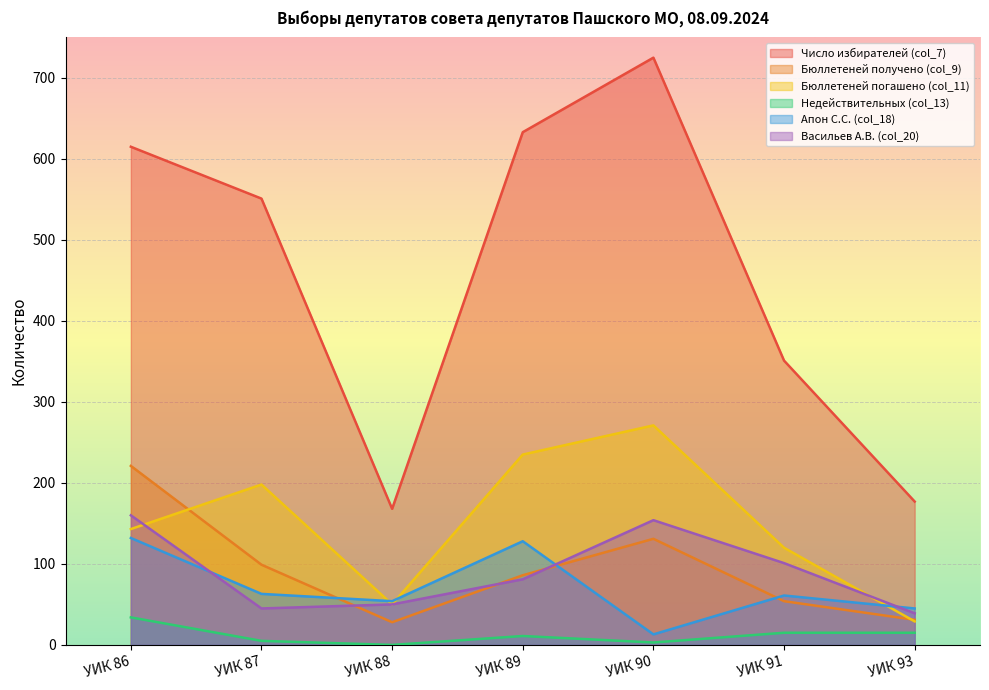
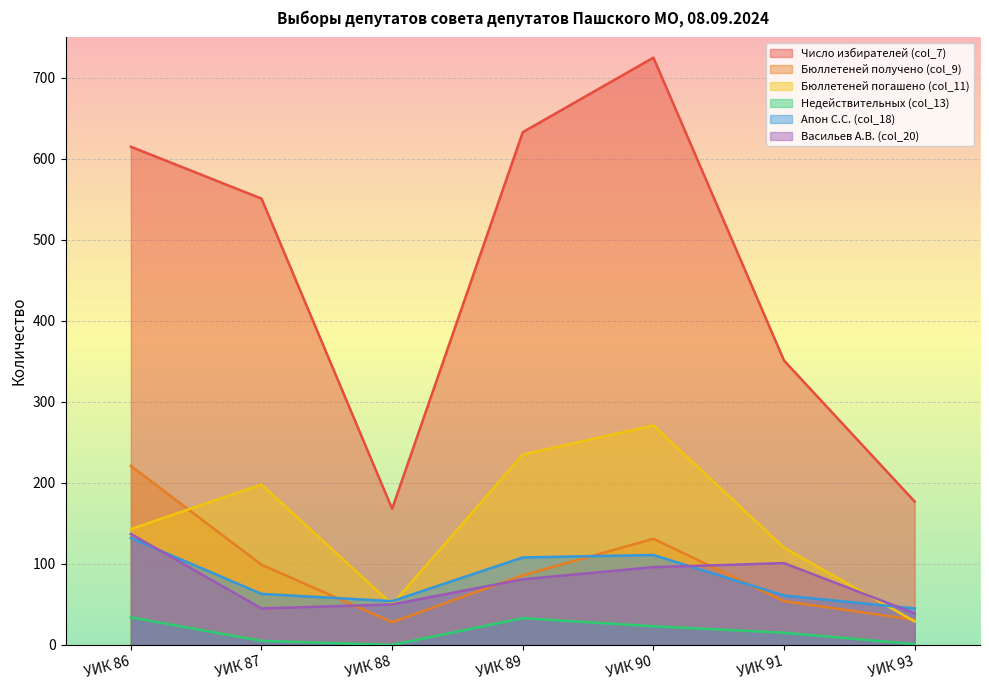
Васильев А.В. (col_20), УИК 86: 160 -> 140
Недействительных (col_13), УИК 89: 10 -> 30
Апон С.С. (col_18), УИК 89: 130 -> 110
Недействительных (col_13), УИК 90: 0 -> 20
Апон С.С. (col_18), УИК 90: 10 -> 110
Васильев А.В. (col_20), УИК 90: 150 -> 100
Недействительных (col_13), УИК 93: 20 -> 0
